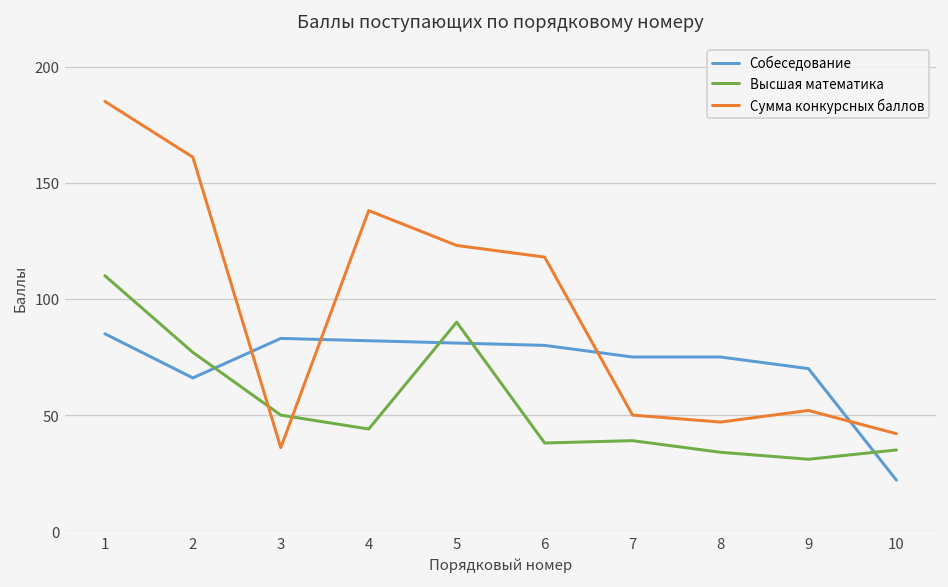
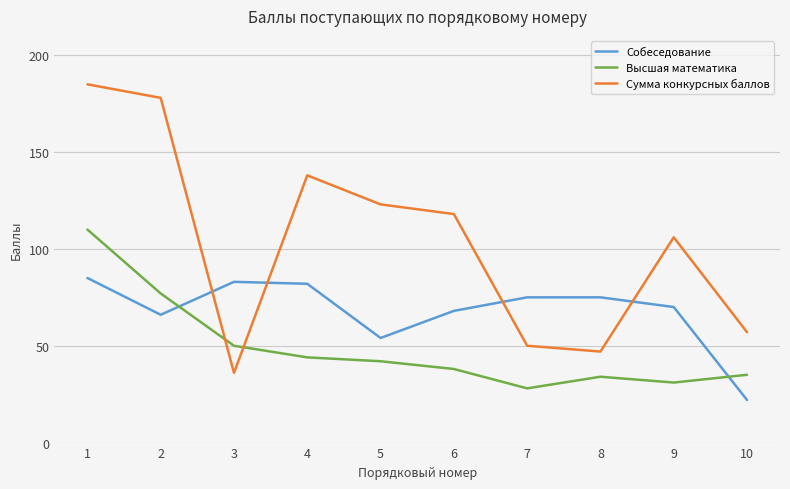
Сумма конкурсных баллов, 2: 161 -> 178
Собеседование, 5: 81 -> 54
Высшая математика, 5: 90 -> 42
Собеседование, 6: 80 -> 68
Высшая математика, 7: 39 -> 28
Сумма конкурсных баллов, 9: 52 -> 106
Сумма конкурсных баллов, 10: 42 -> 57
